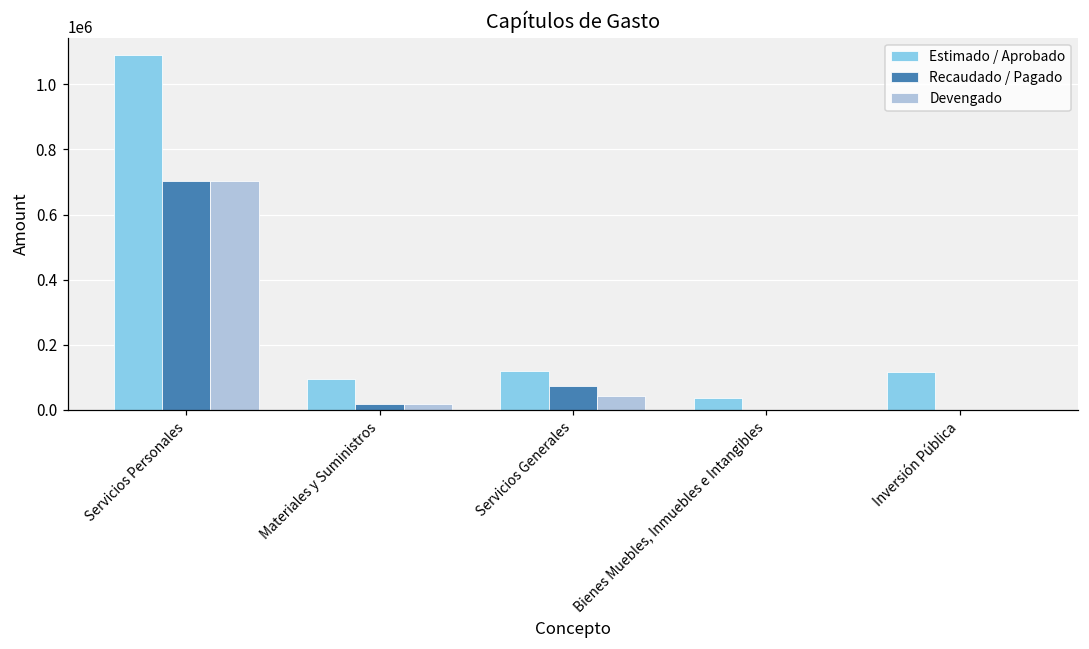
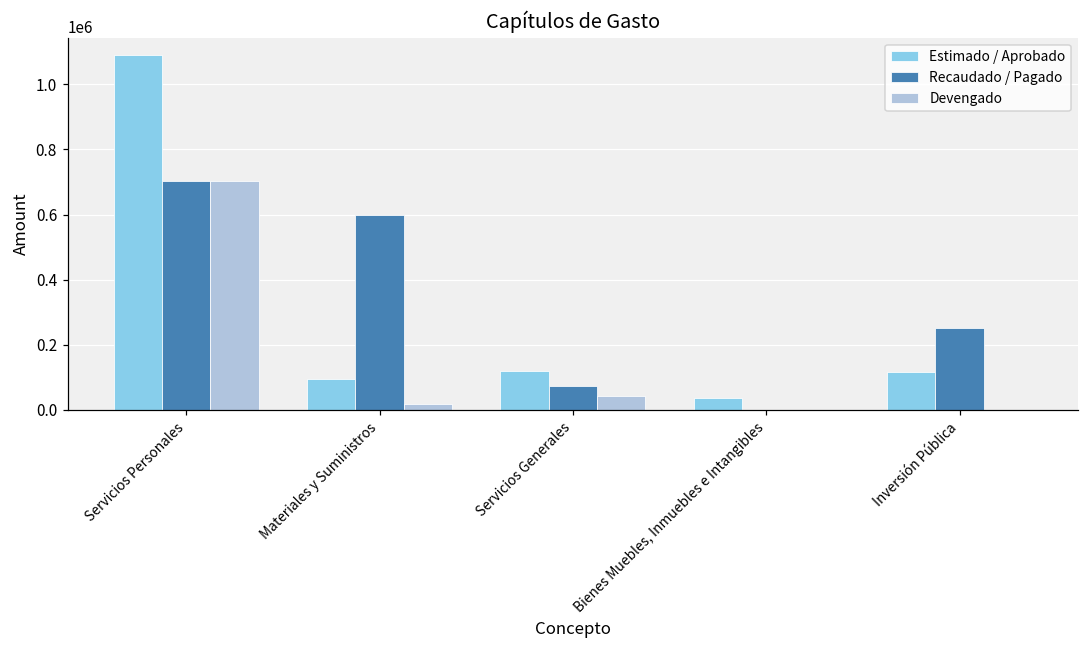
Recaudado / Pagado, Materiales y Suministros: 20000 -> 600000
Recaudado / Pagado, Inversión Pública: 0 -> 250000
